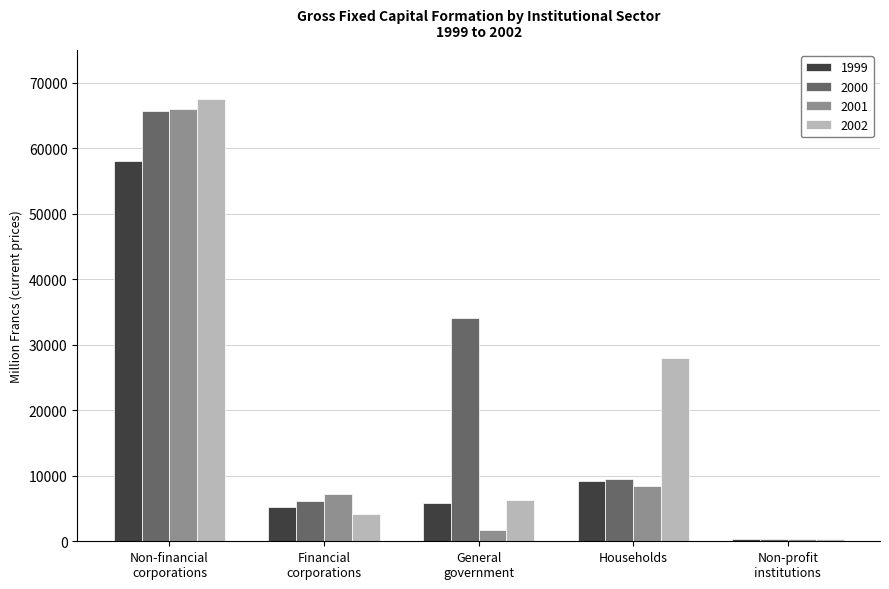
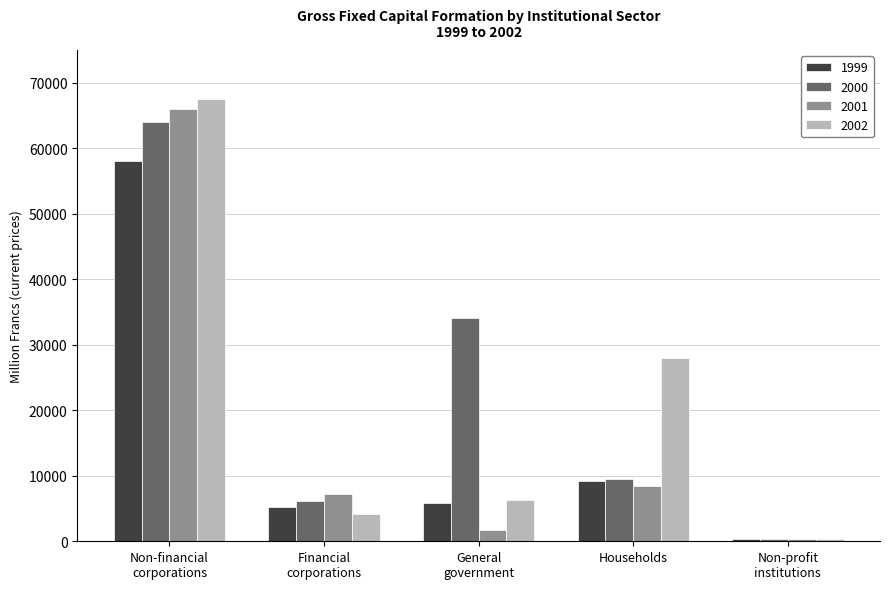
2000, Non-financial corporations: 66000 -> 64000
